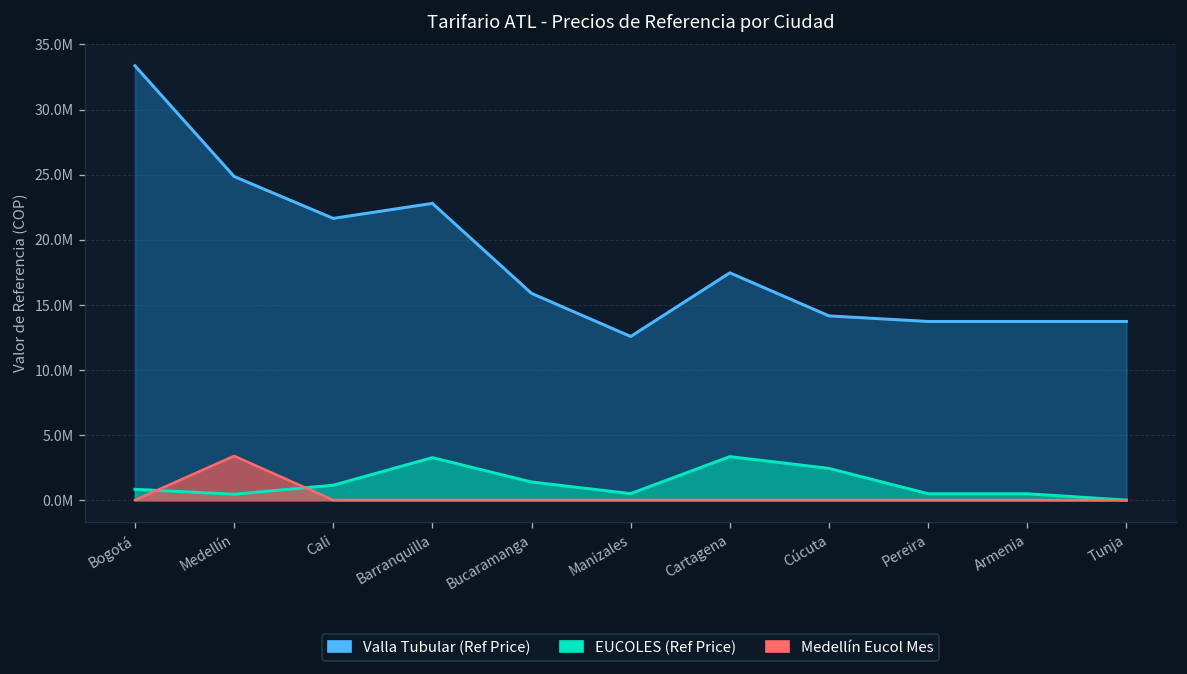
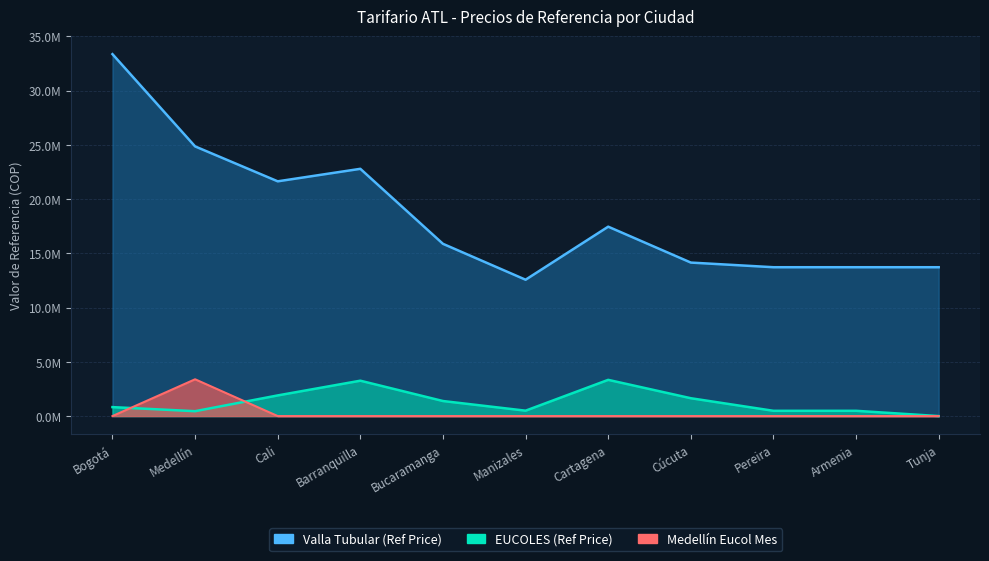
EUCOLES (Ref Price), Cali: 1100000 -> 1900000
EUCOLES (Ref Price), Cúcuta: 2400000 -> 1600000
